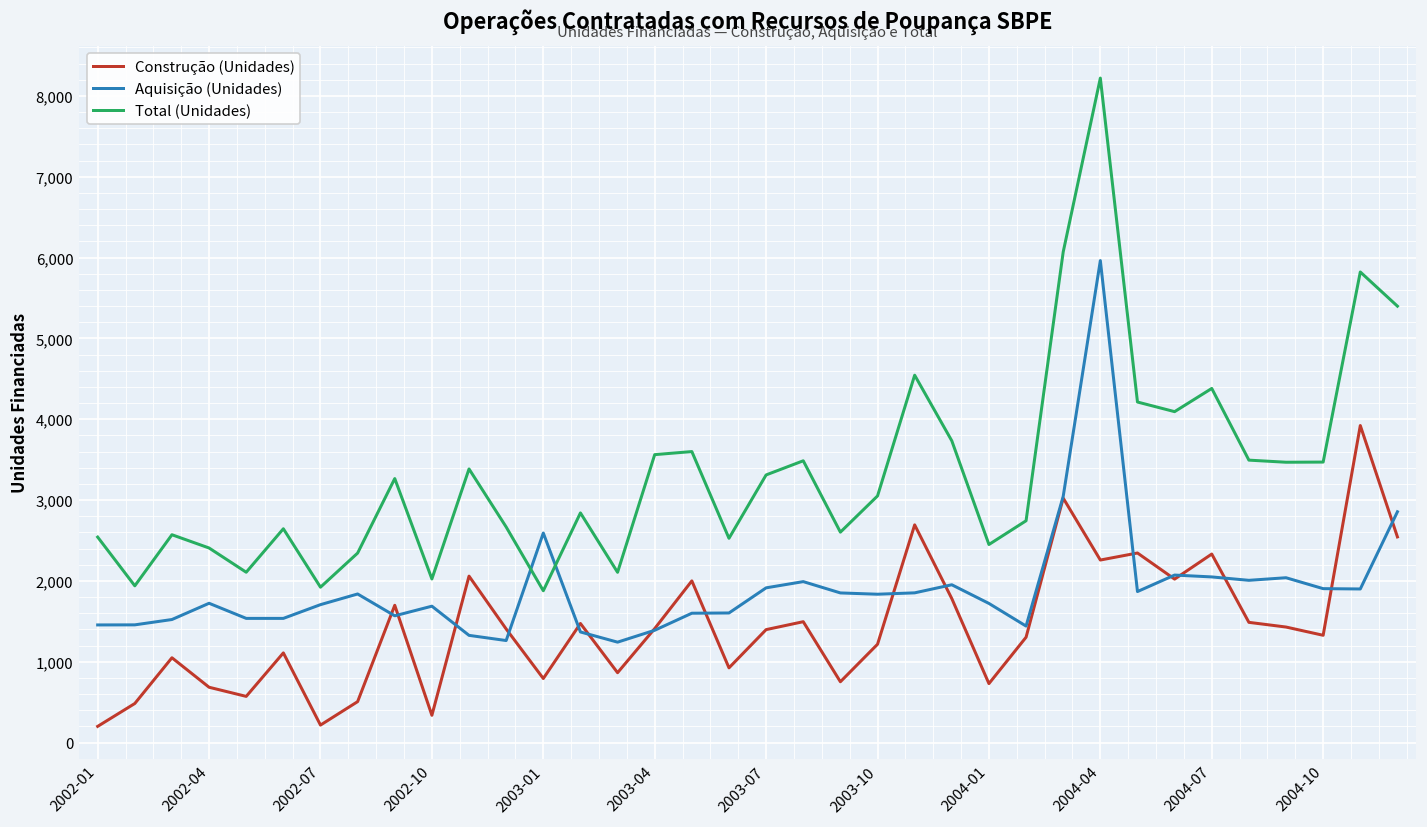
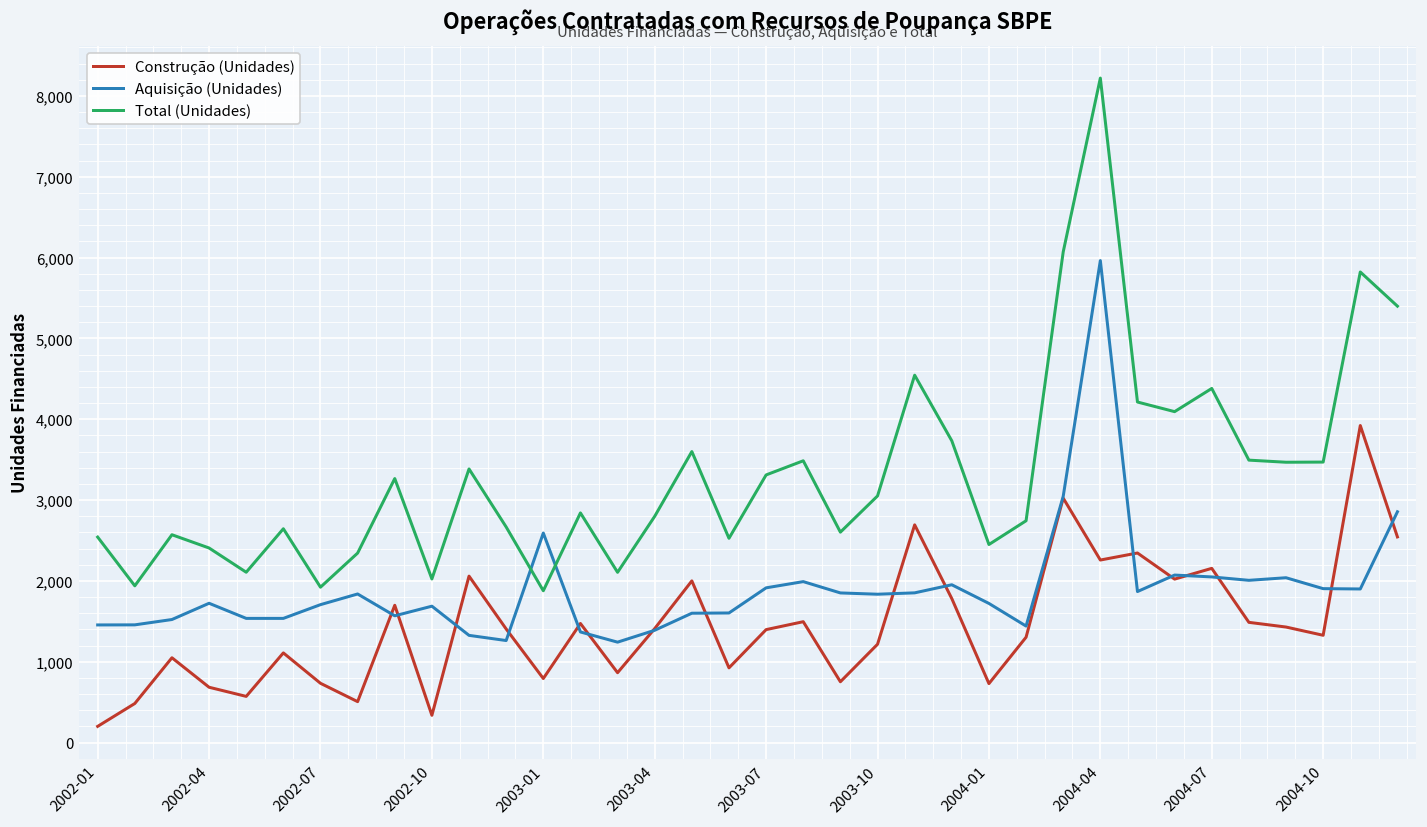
Construção (Unidades), 2002-07: 200 -> 700
Total (Unidades), 2003-04: 3,600 -> 2,800
Construção (Unidades), 2004-07: 2,300 -> 2,200
